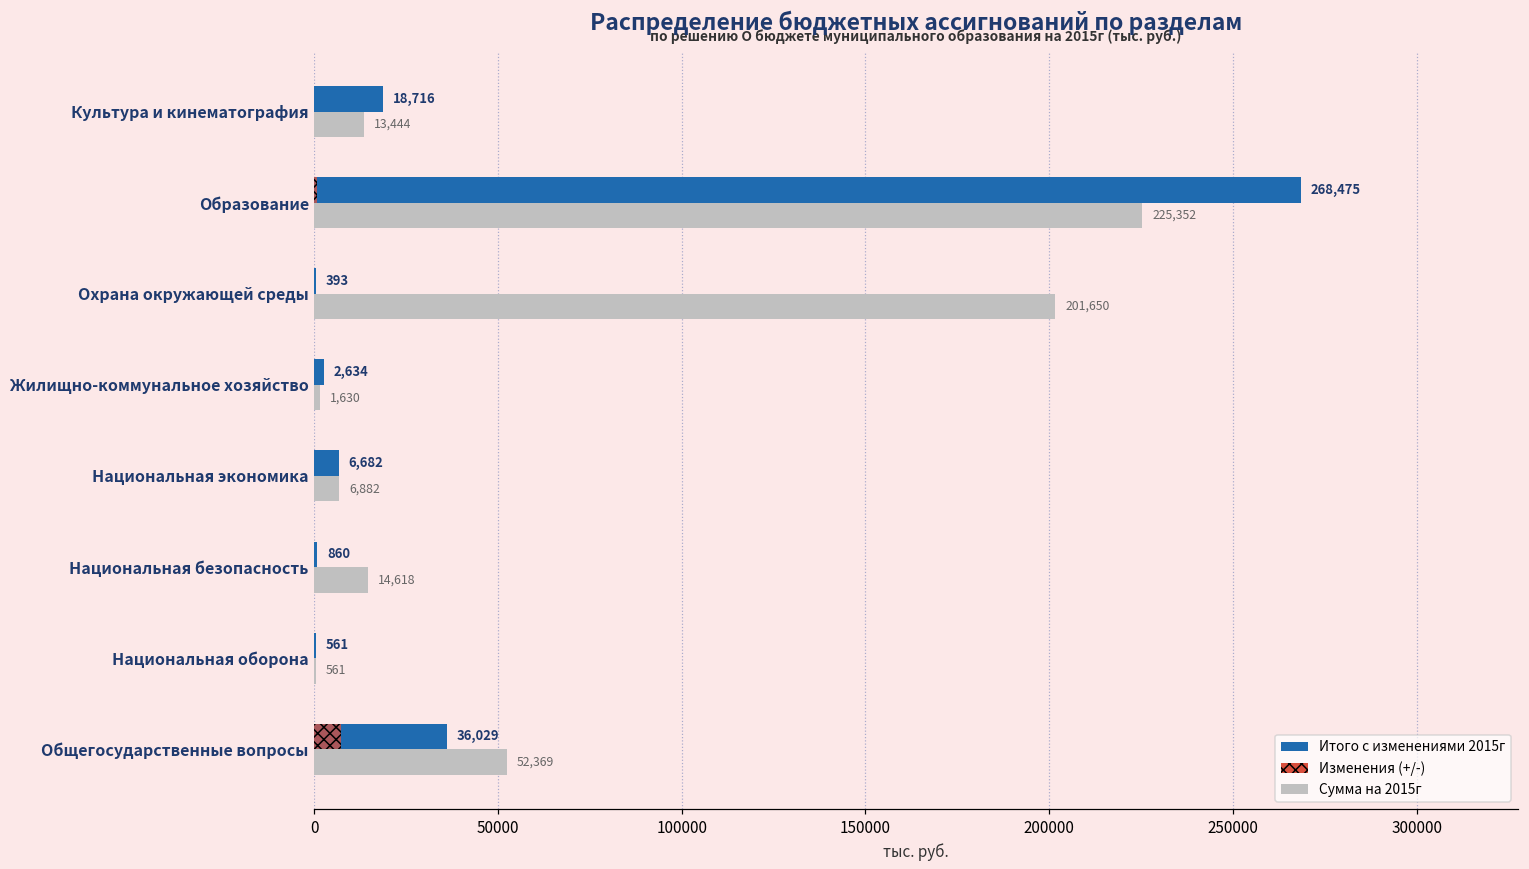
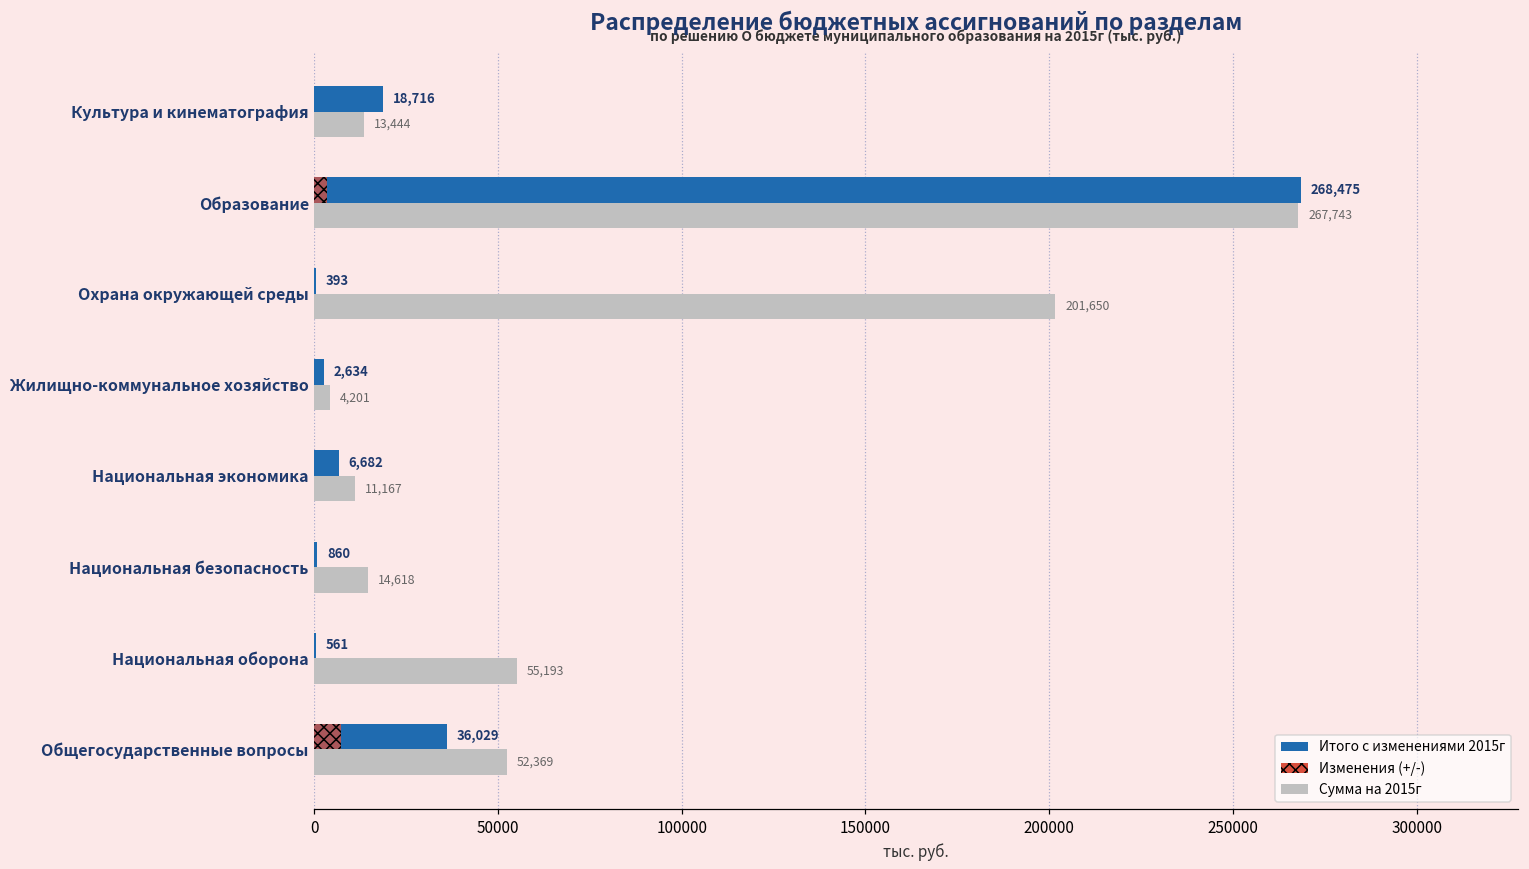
Изменения (+/-), Образование: 1000 -> 3000
Сумма на 2015г, Образование: 225,352 -> 267,743
Сумма на 2015г, Жилищно-коммунальное хозяйство: 1,630 -> 4,201
Сумма на 2015г, Национальная экономика: 6,882 -> 11,167
Сумма на 2015г, Национальная оборона: 561 -> 55,193
